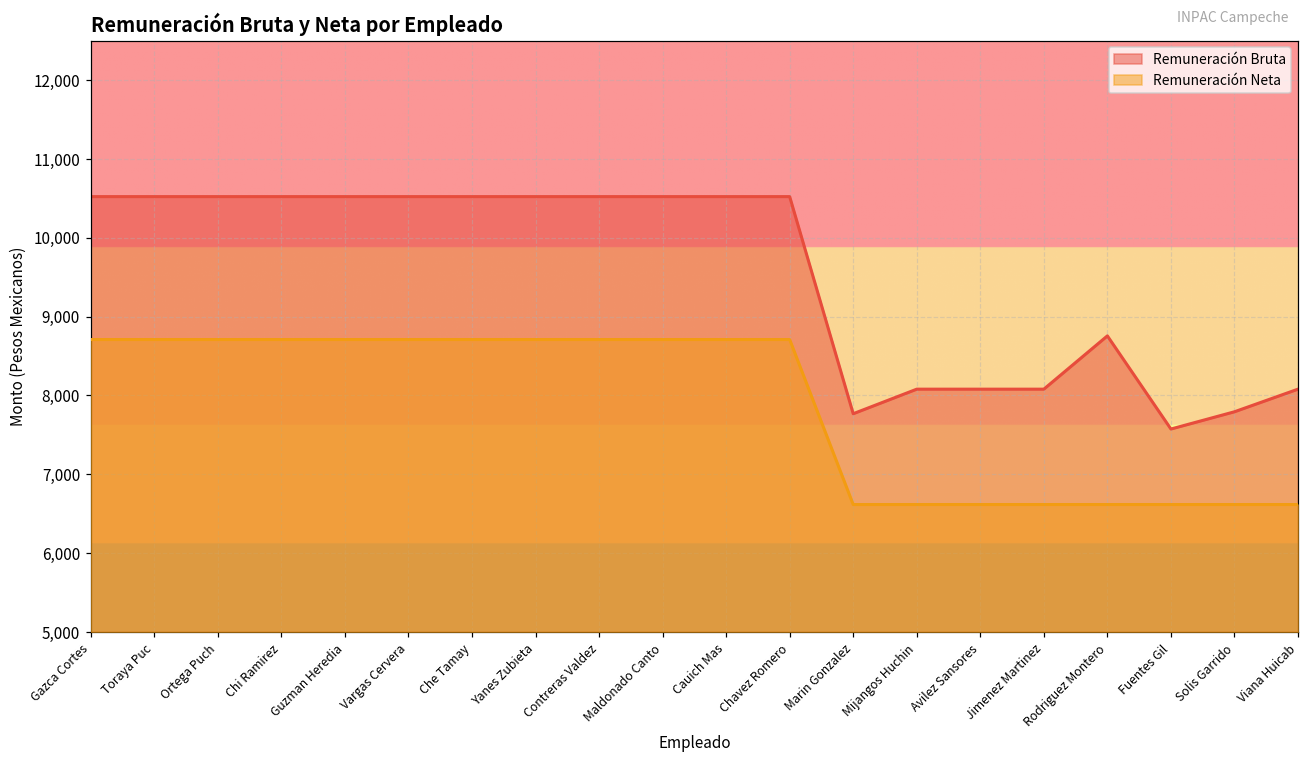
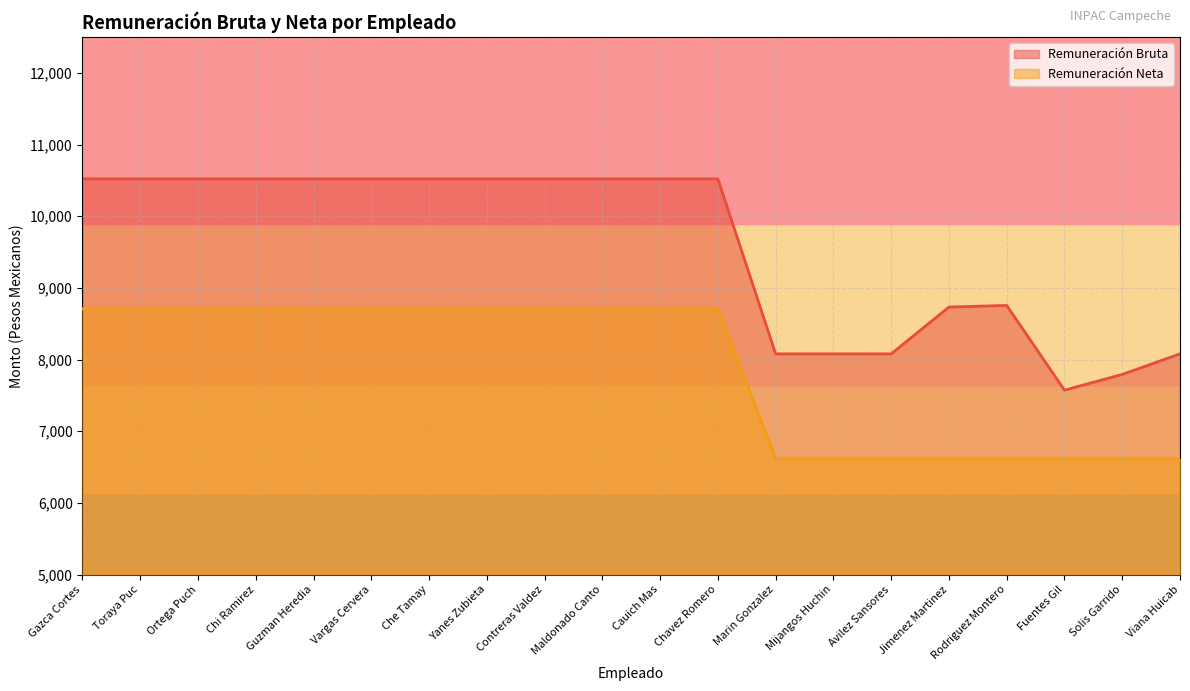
Remuneración Bruta, Marin Gonzalez: 7,800 -> 8,100
Remuneración Bruta, Jimenez Martinez: 8,100 -> 8,700
